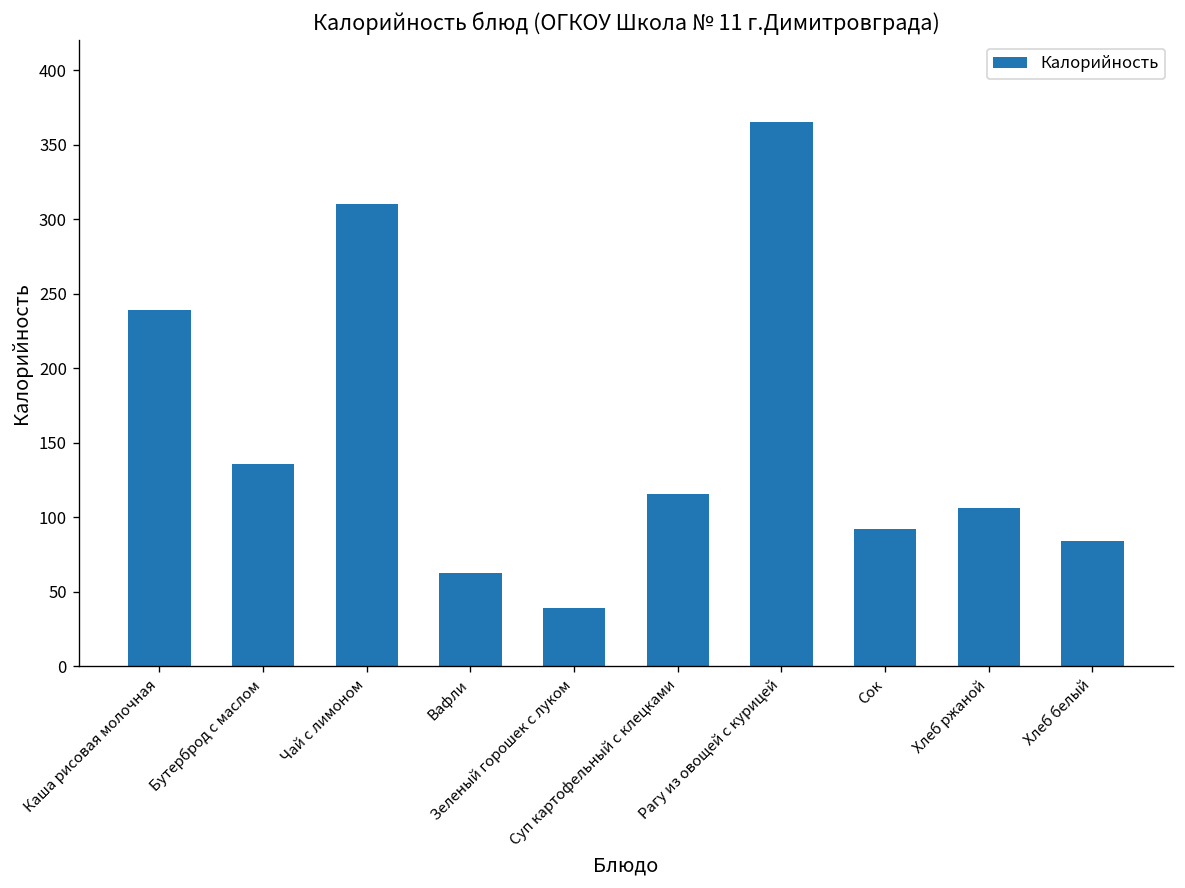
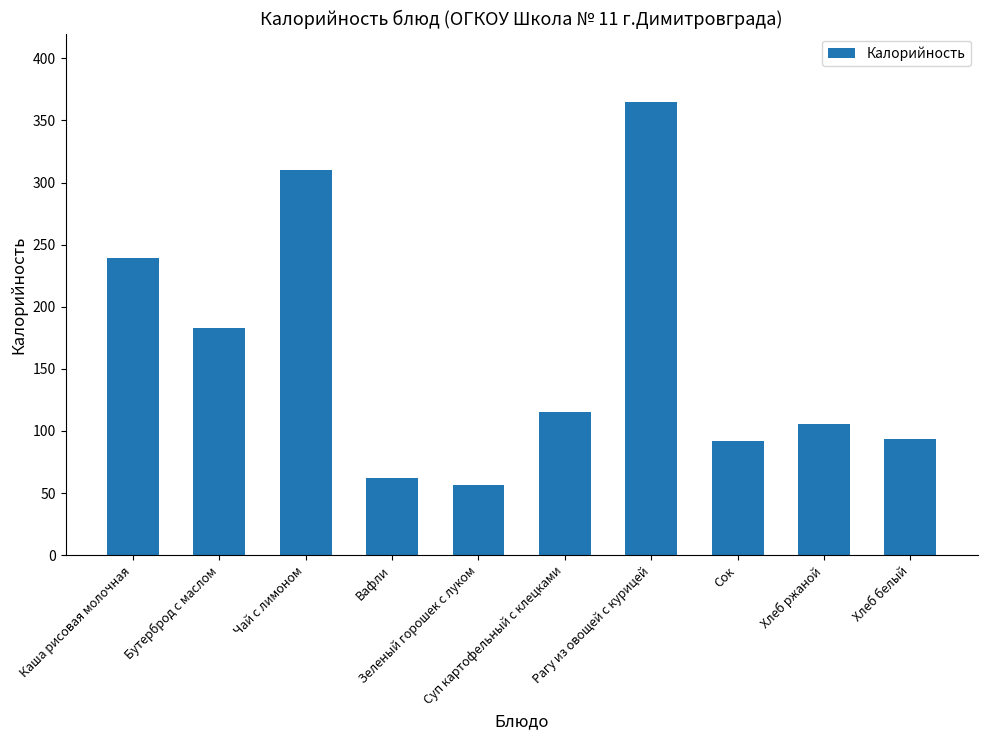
Бутерброд с маслом: 136 -> 183
Зеленый горошек с луком: 39 -> 57
Хлеб белый: 84 -> 94
